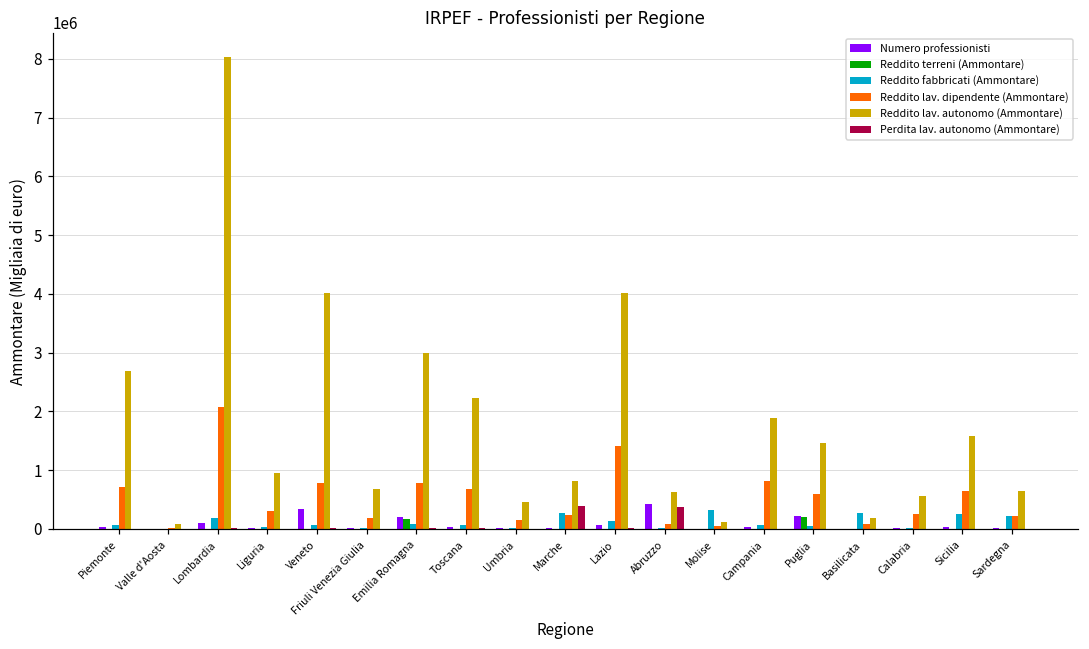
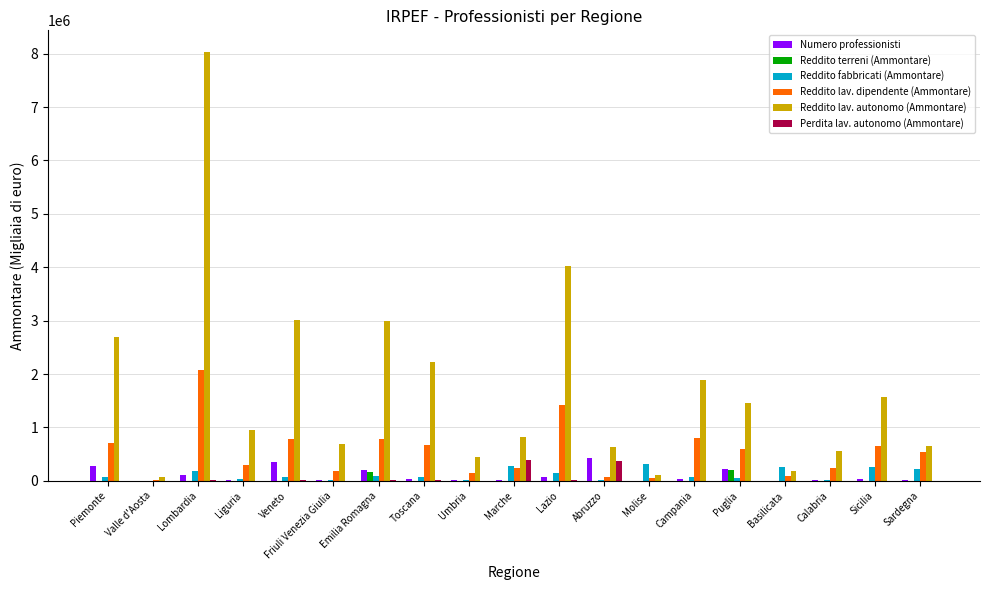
Numero professionisti, Piemonte: 0 -> 300000
Reddito lav. autonomo (Ammontare), Veneto: 4000000 -> 3000000
Reddito lav. dipendente (Ammontare), Sardegna: 200000 -> 500000
